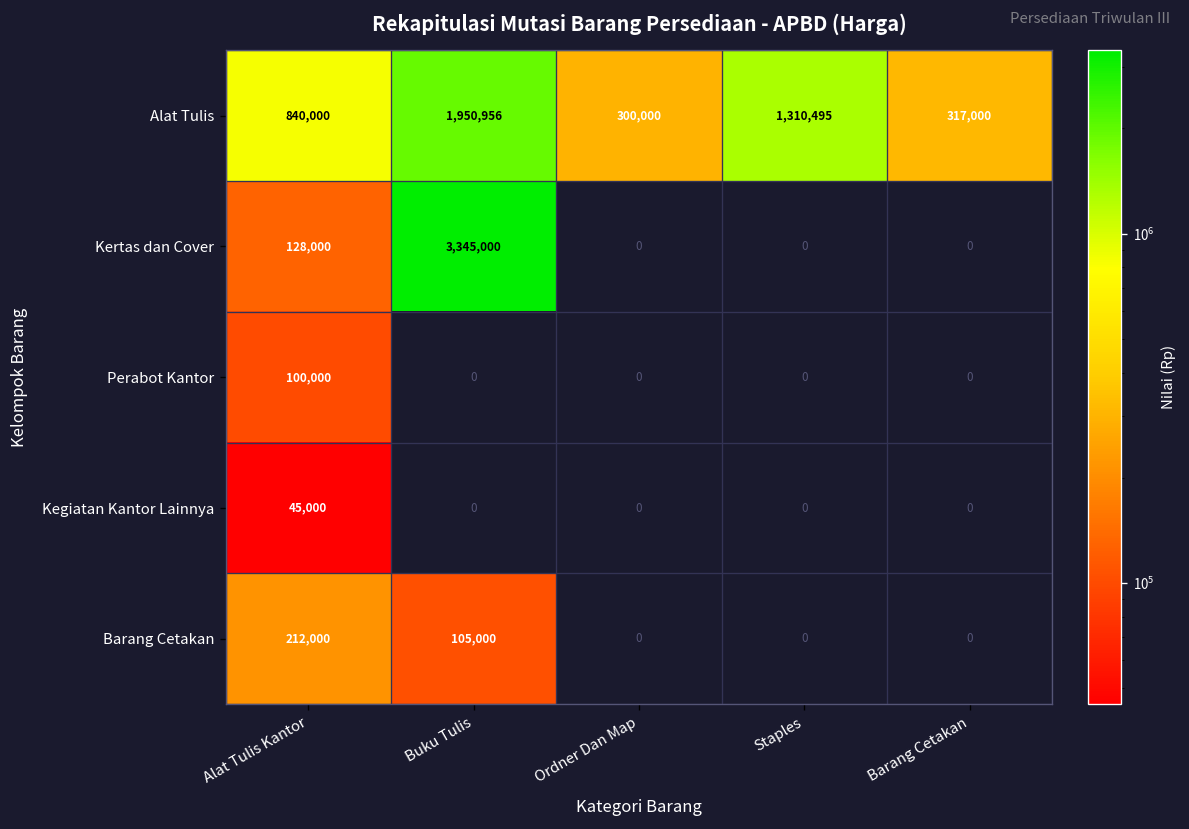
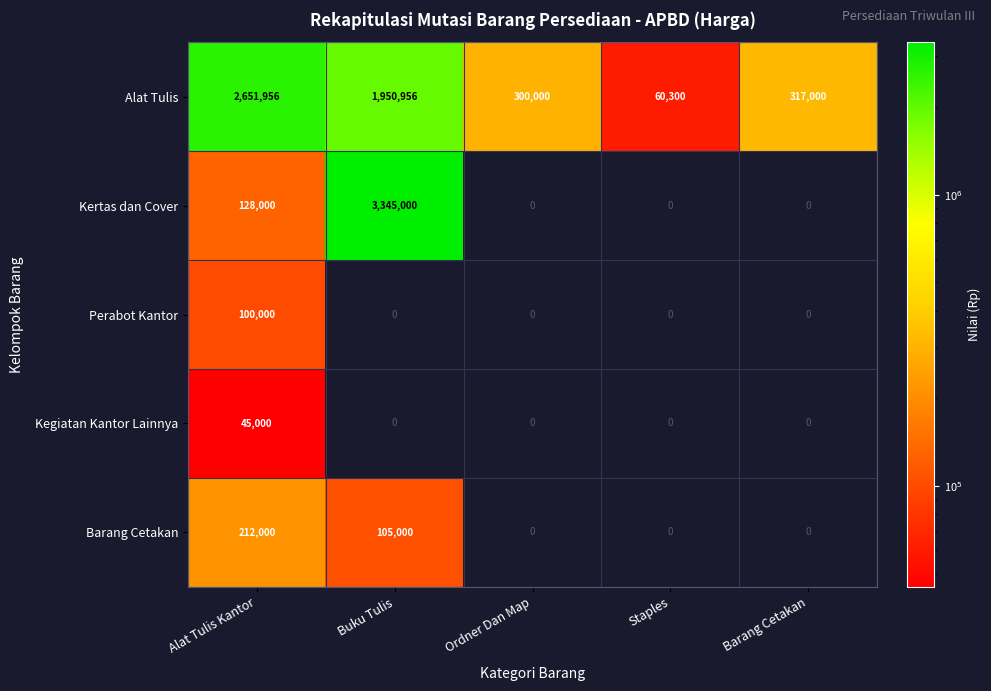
Alat Tulis, Alat Tulis Kantor: 840,000 -> 2,651,956
Alat Tulis, Staples: 1,310,495 -> 60,300
